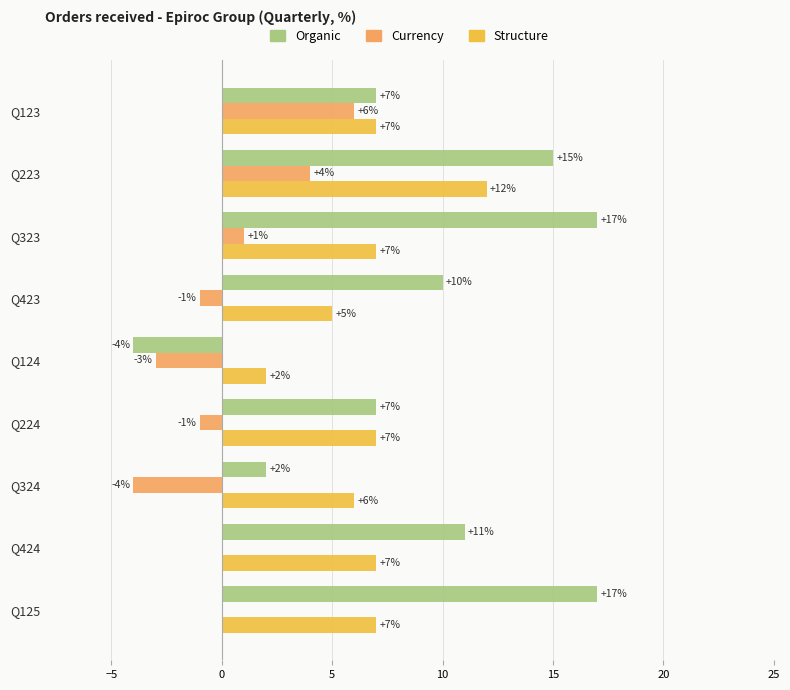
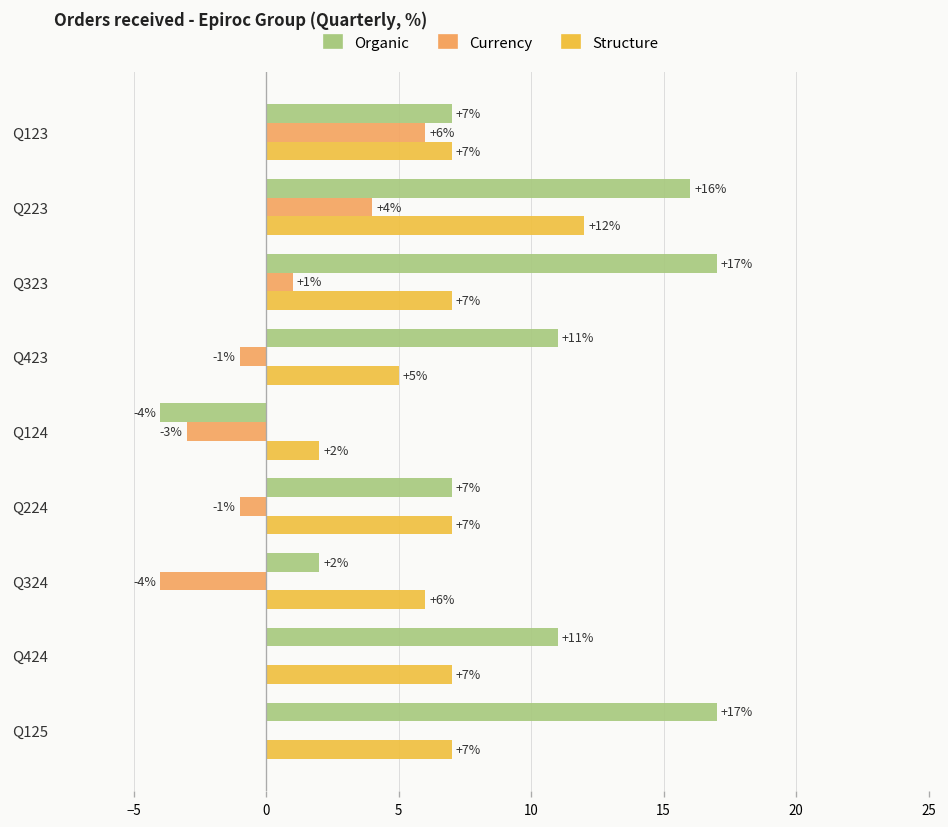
Organic, Q223: +15% -> +16%
Organic, Q423: +10% -> +11%
